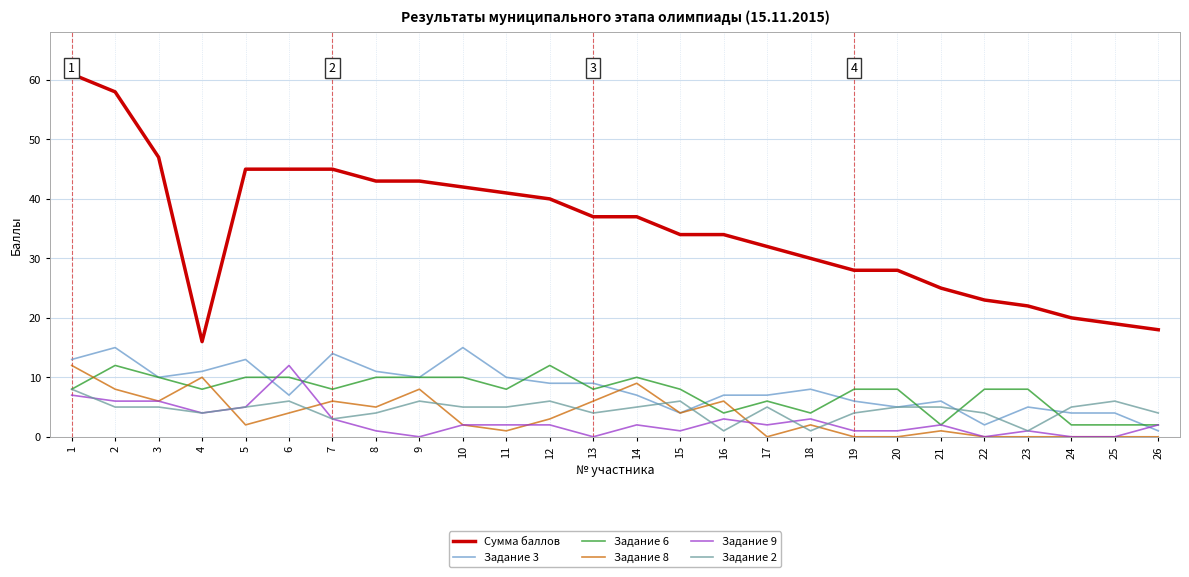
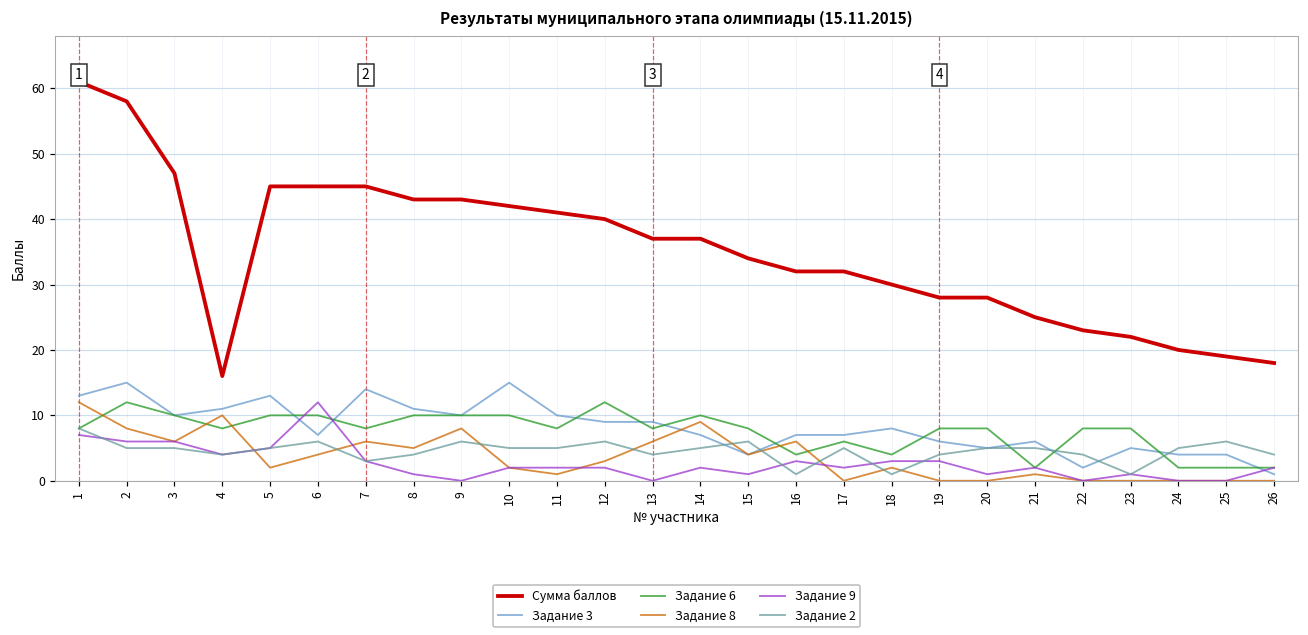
Сумма баллов, 16: 34 -> 32
Задание 9, 19: 1 -> 3
